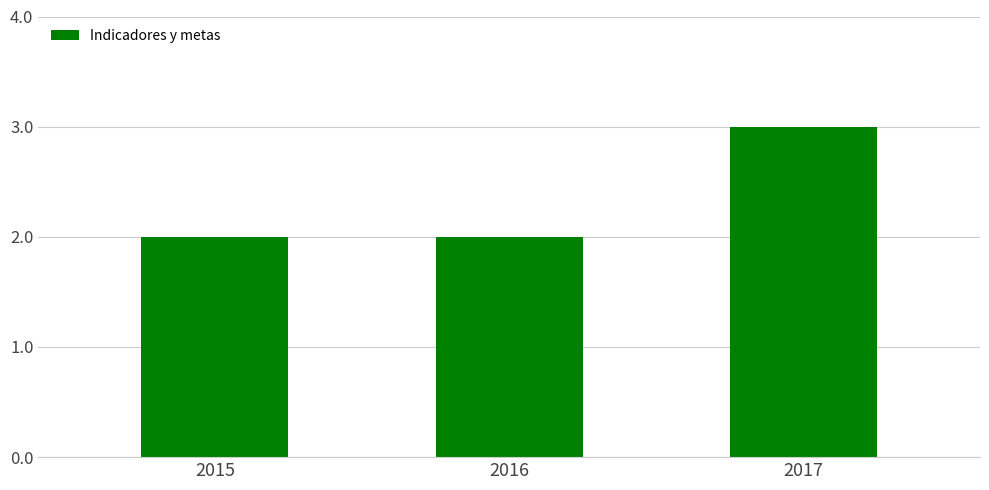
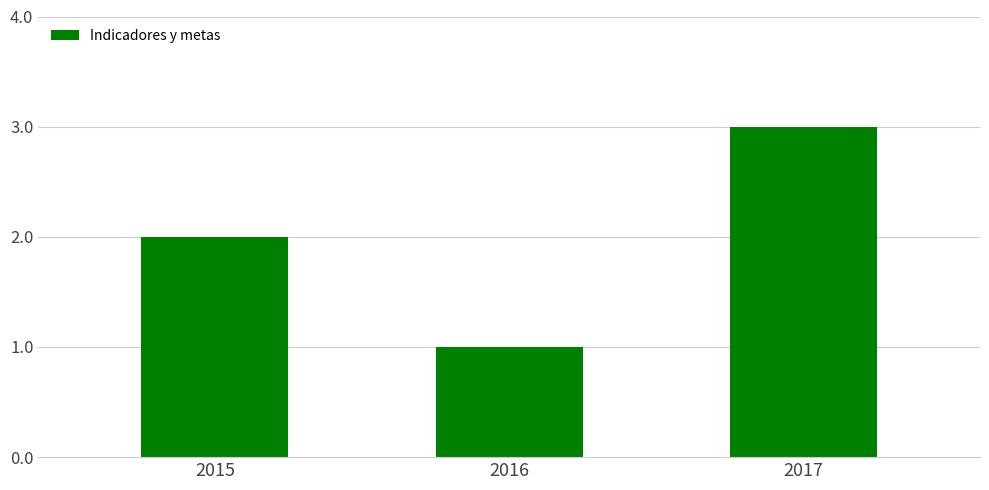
2016: 2 -> 1
